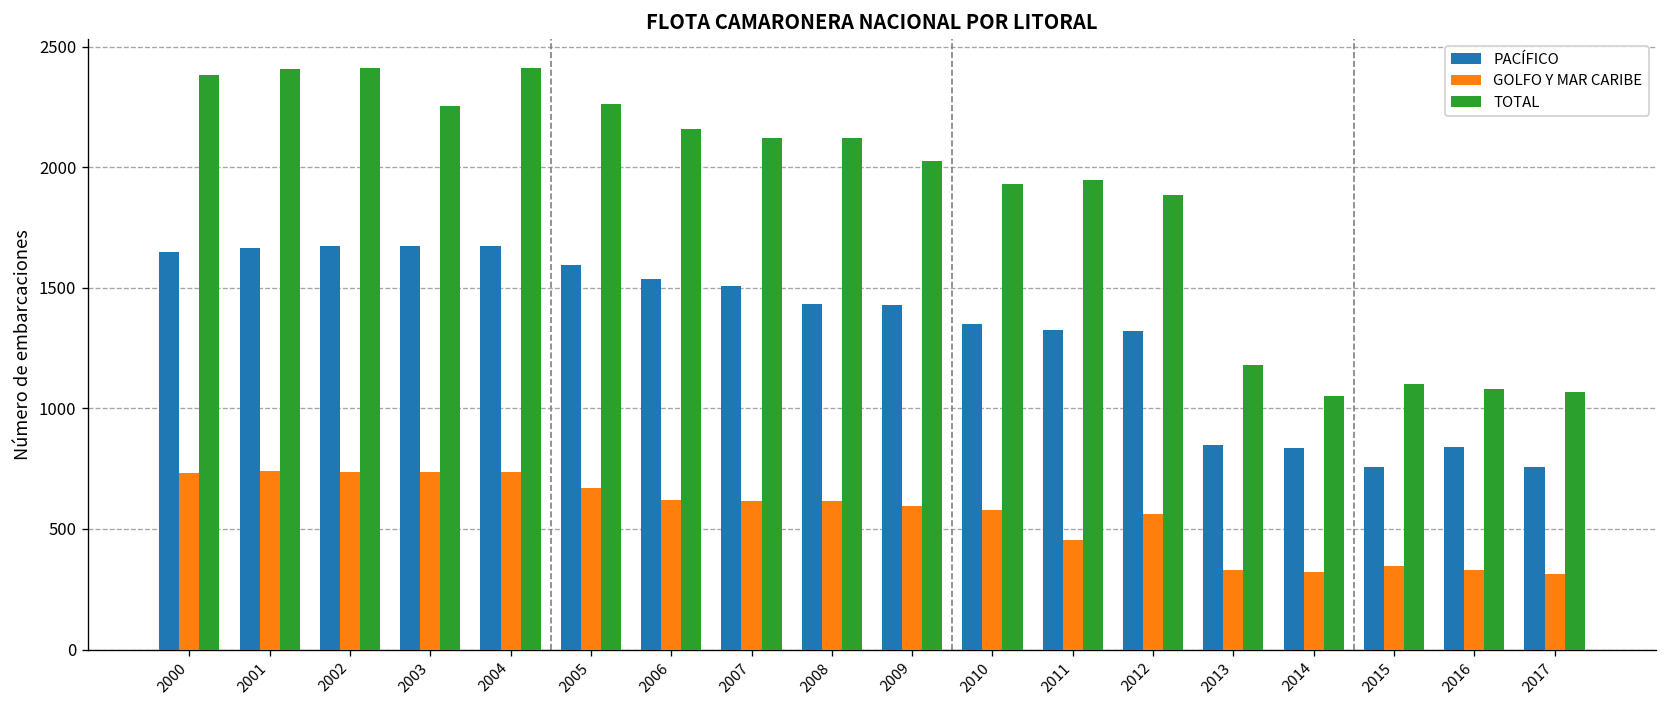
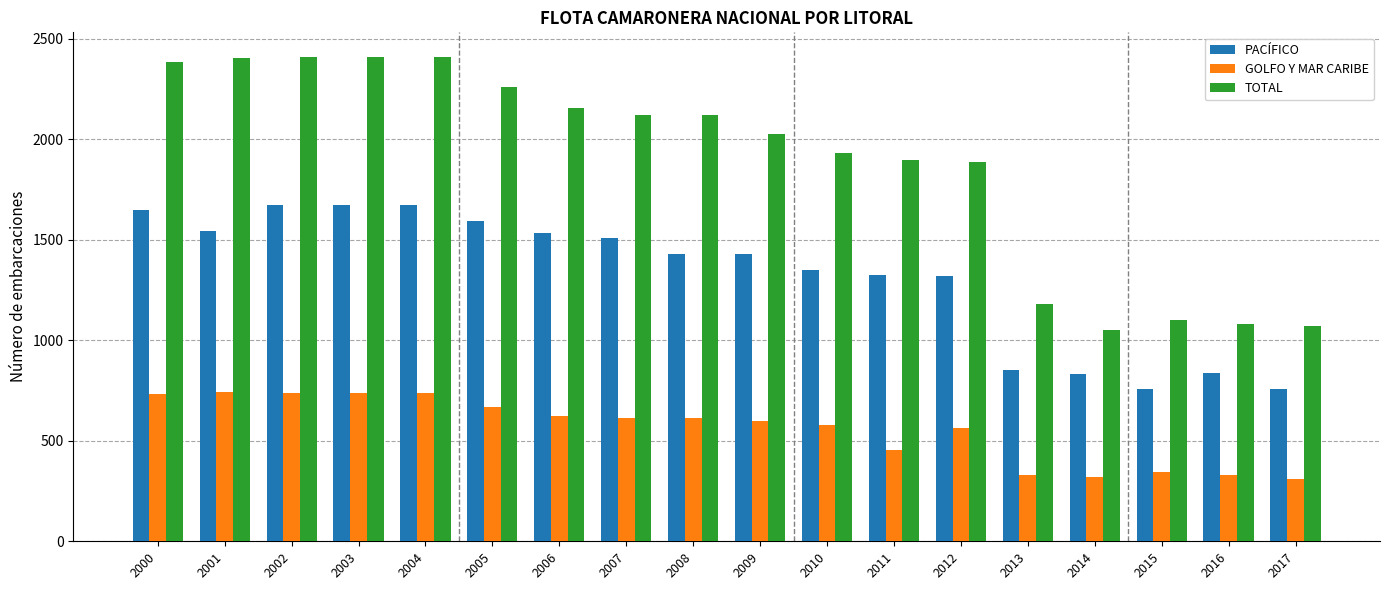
PACÍFICO, 2001: 1670 -> 1550
TOTAL, 2003: 2250 -> 2410
TOTAL, 2011: 1950 -> 1900
